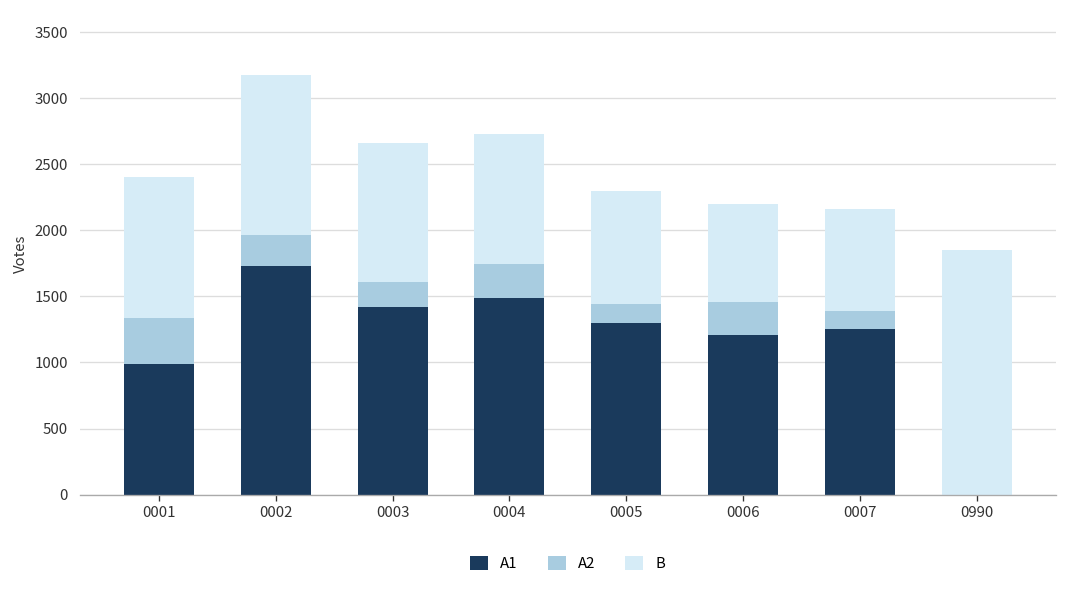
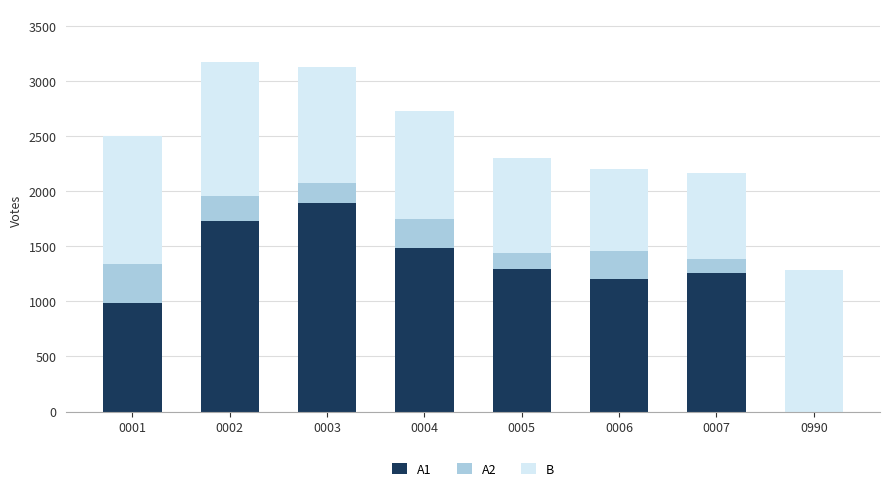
B, 0001: 1070 -> 1160
A1, 0003: 1420 -> 1890
B, 0990: 1850 -> 1290
